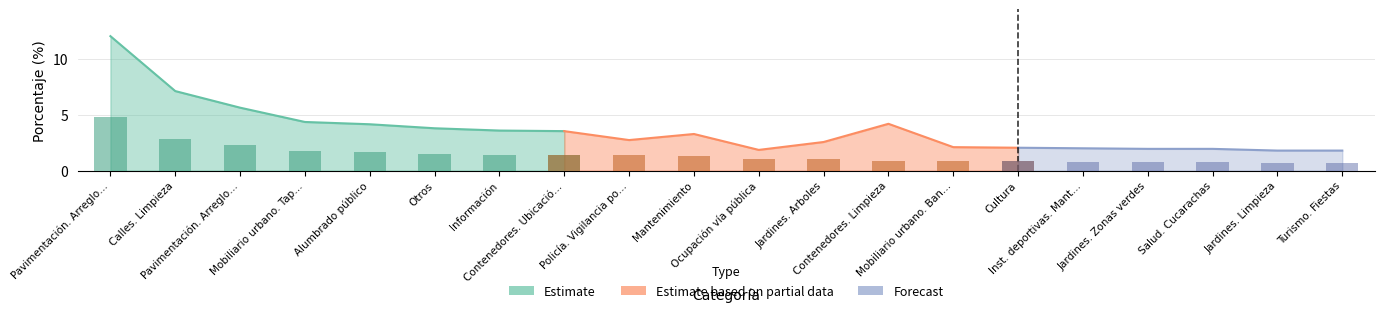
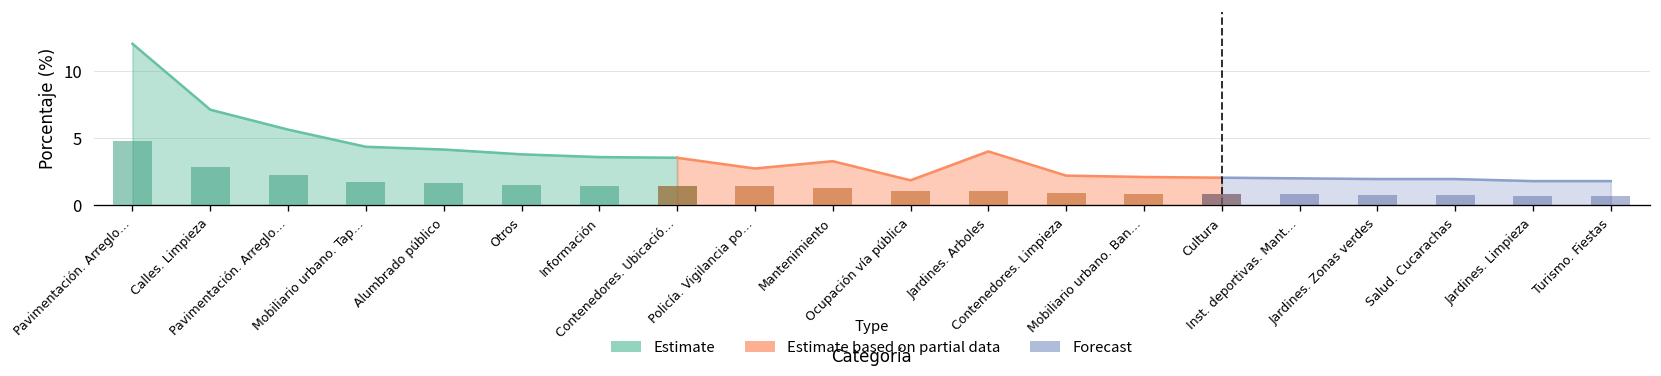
Estimate based on partial data, Jardines. Arboles: 2.6 -> 4.0
Estimate based on partial data, Contenedores. Limpieza: 4.2 -> 2.2
